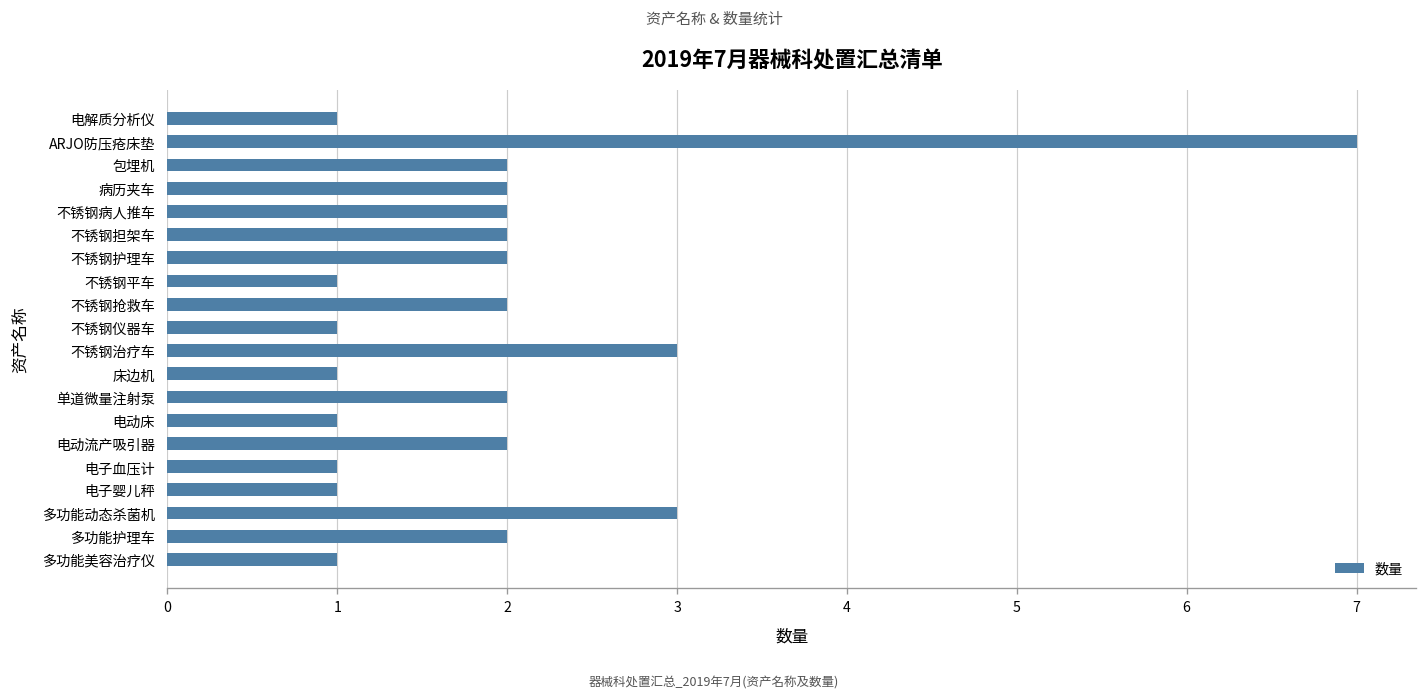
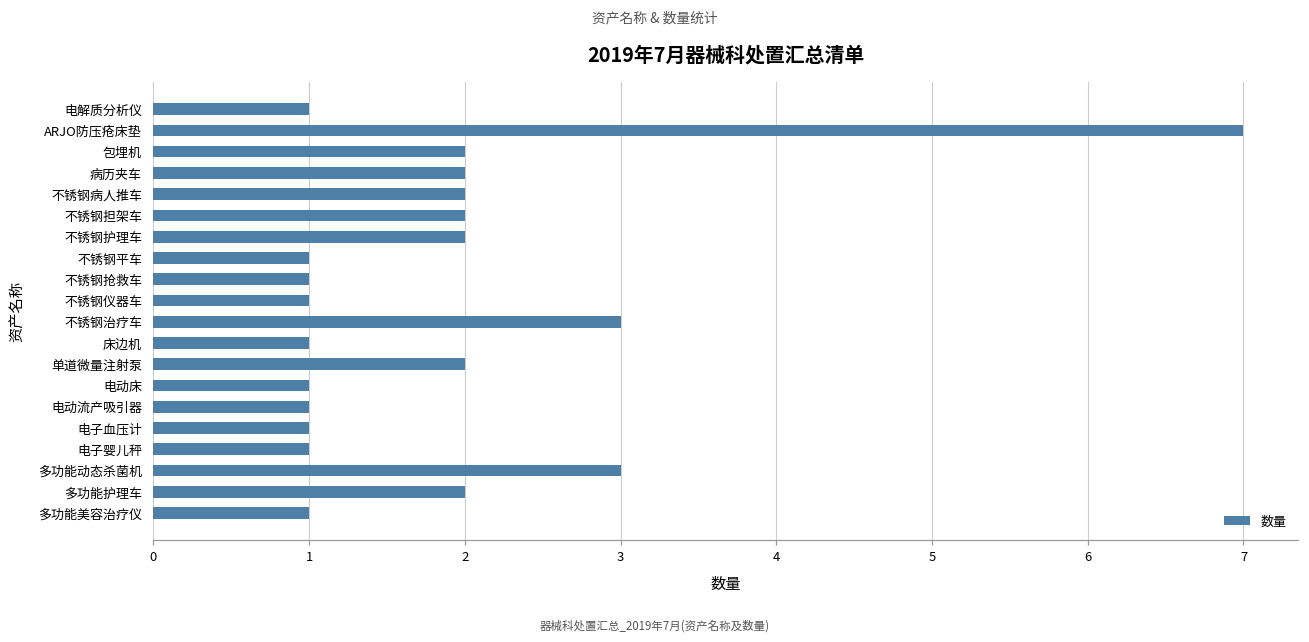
不锈钢抢救车: 2 -> 1
电动流产吸引器: 2 -> 1
